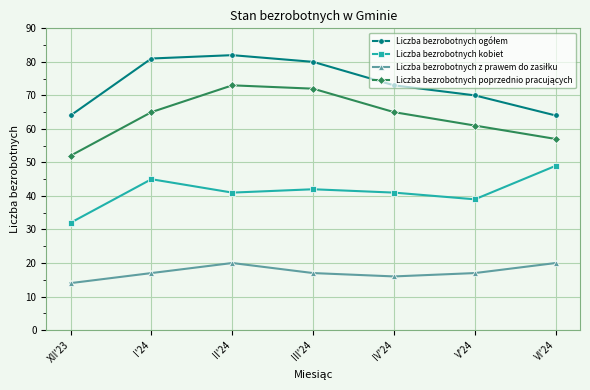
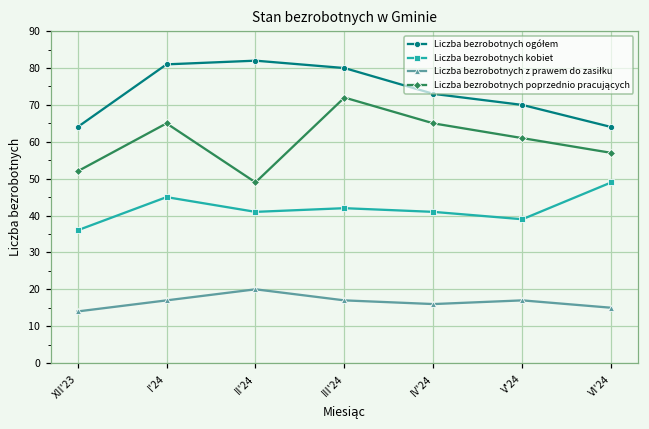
Liczba bezrobotnych kobiet, XII'23: 32 -> 36
Liczba bezrobotnych poprzednio pracujących, II'24: 73 -> 49
Liczba bezrobotnych z prawem do zasiłku, VI'24: 20 -> 15
